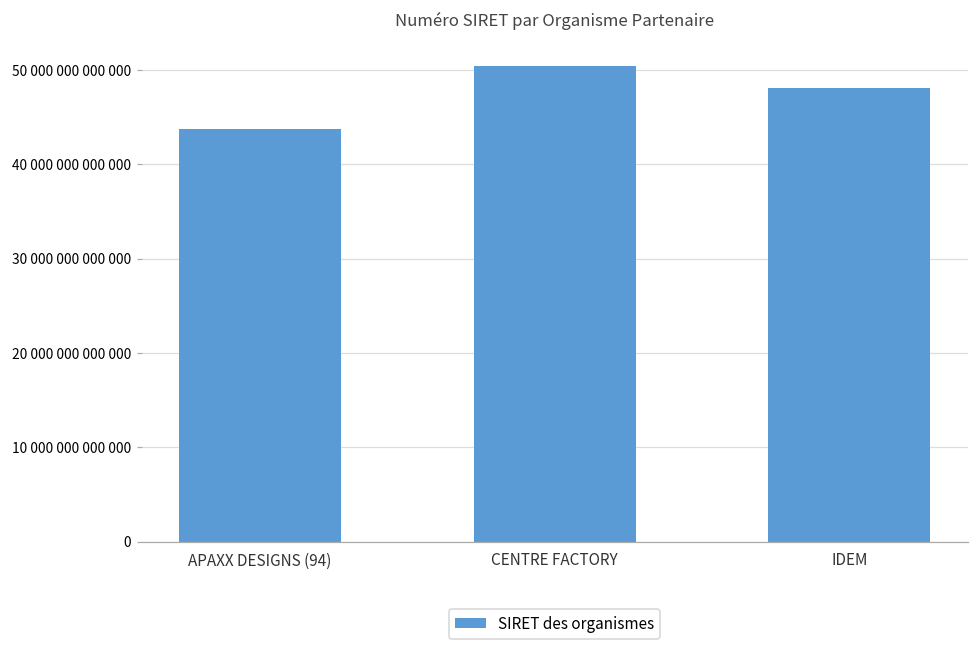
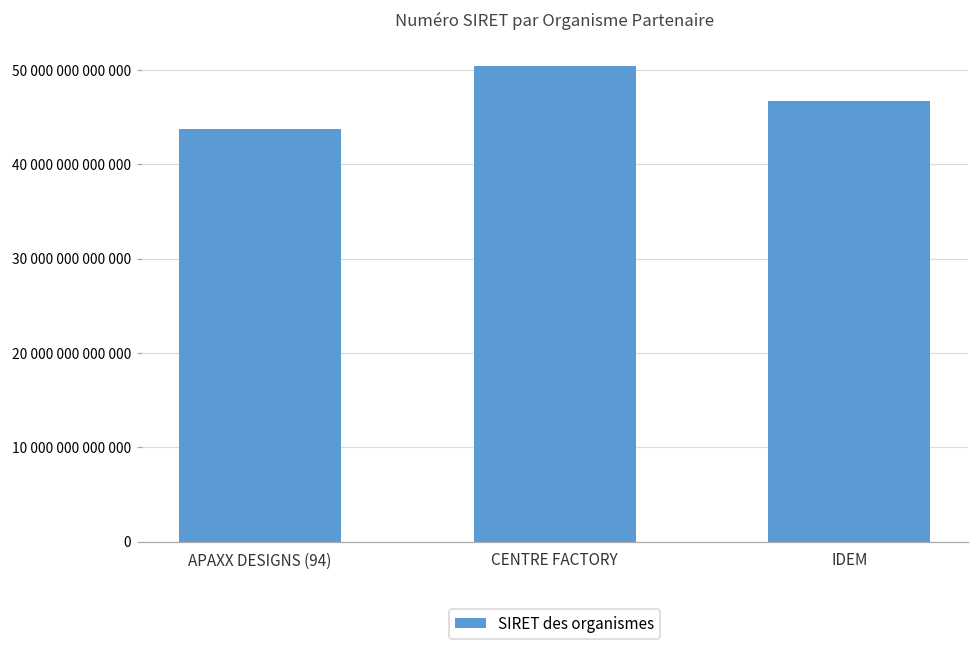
IDEM: 48000000000000 -> 47000000000000
